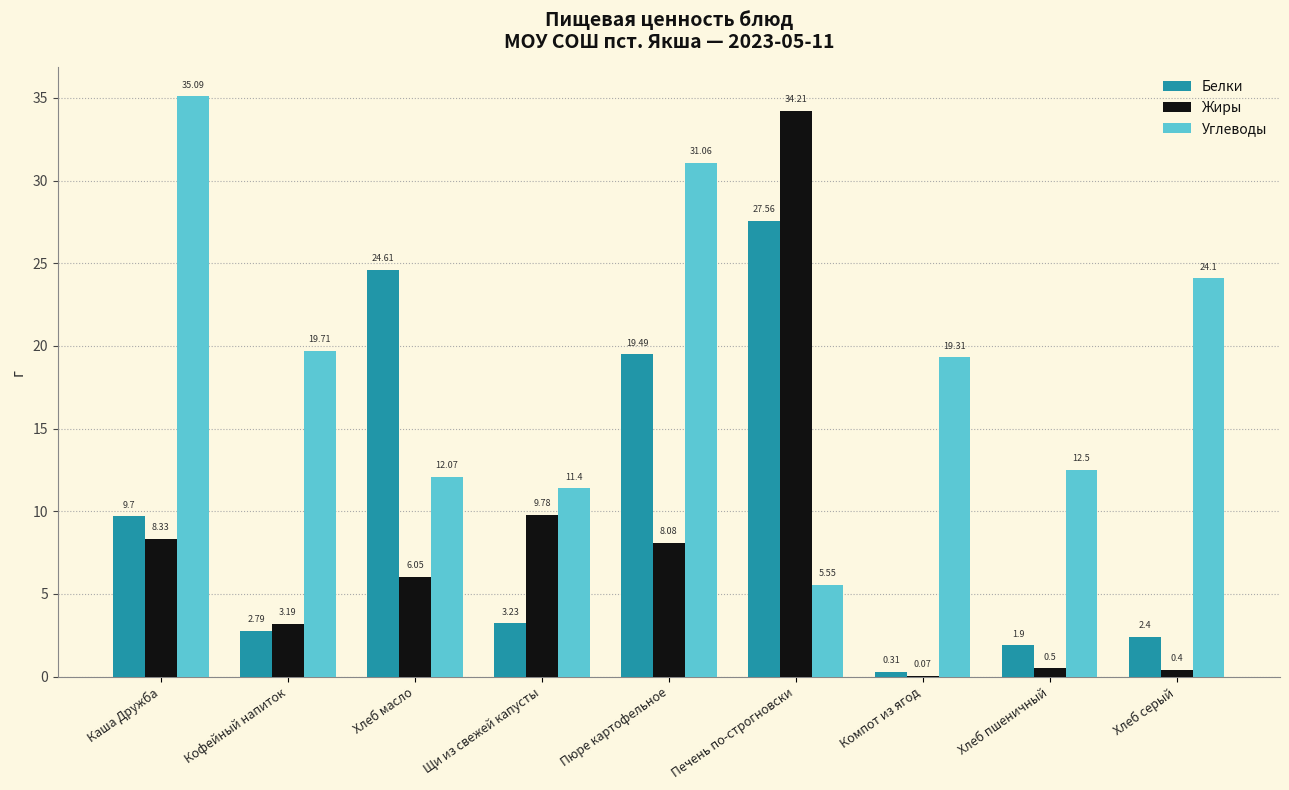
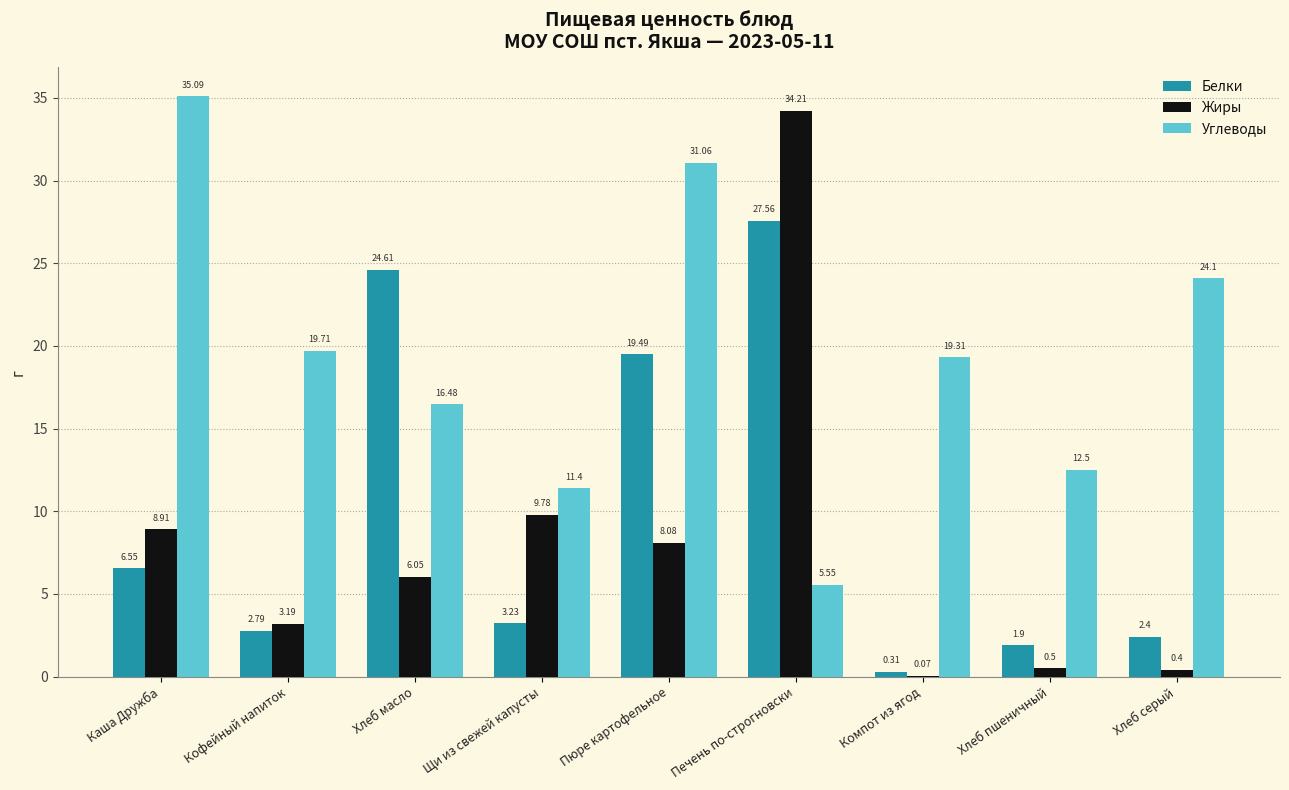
Белки, Каша Дружба: 9.7 -> 6.55
Жиры, Каша Дружба: 8.33 -> 8.91
Углеводы, Хлеб масло: 12.07 -> 16.48
